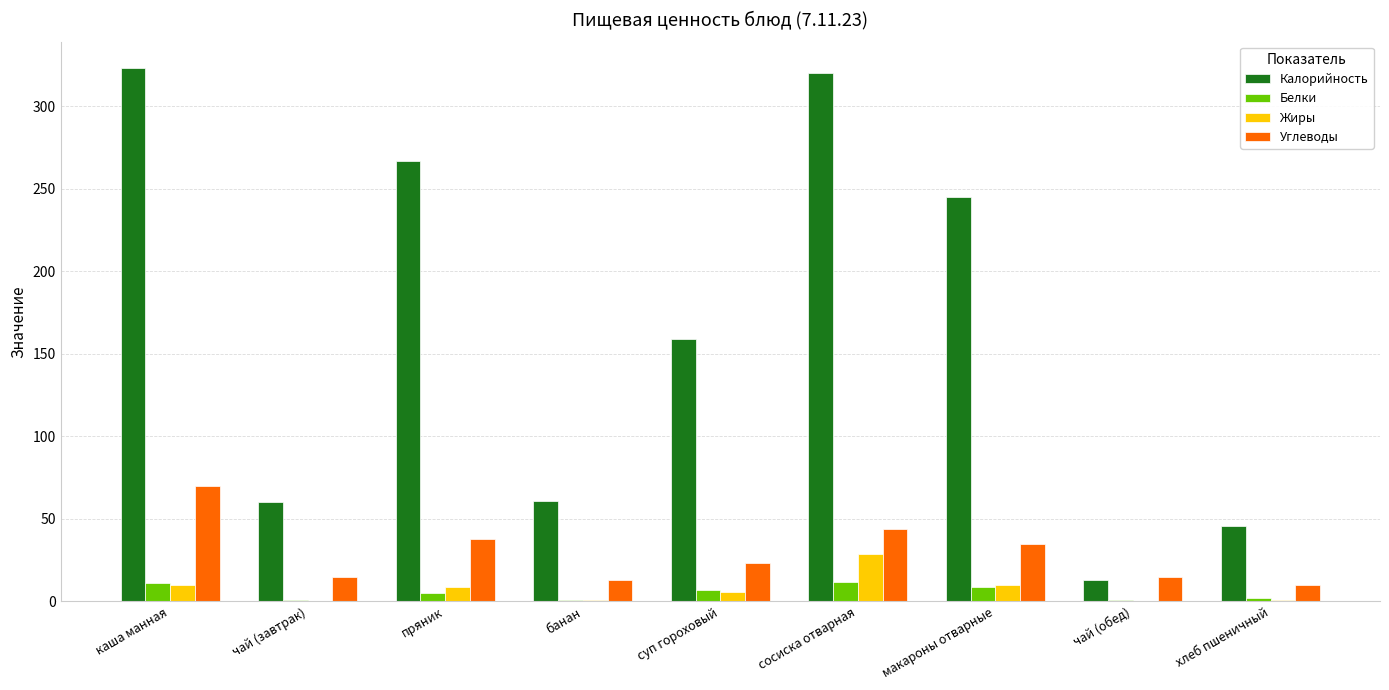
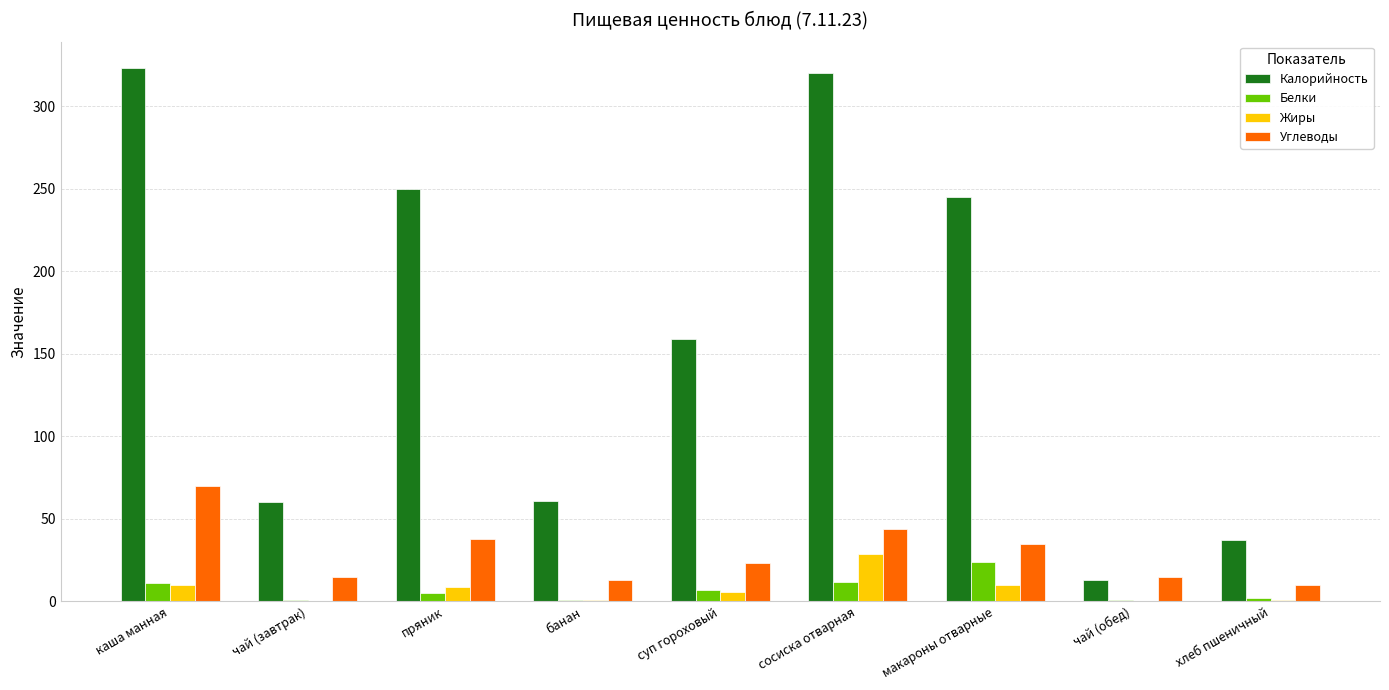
Калорийность, пряник: 267 -> 250
Белки, макароны отварные: 9 -> 24
Калорийность, хлеб пшеничный: 46 -> 37
